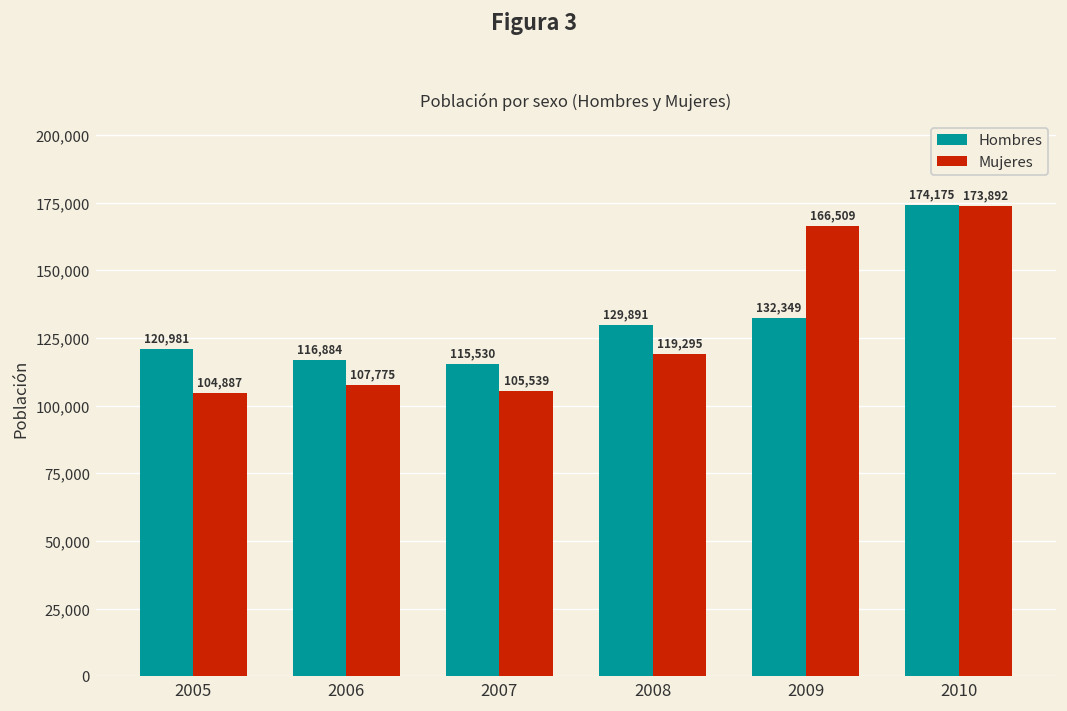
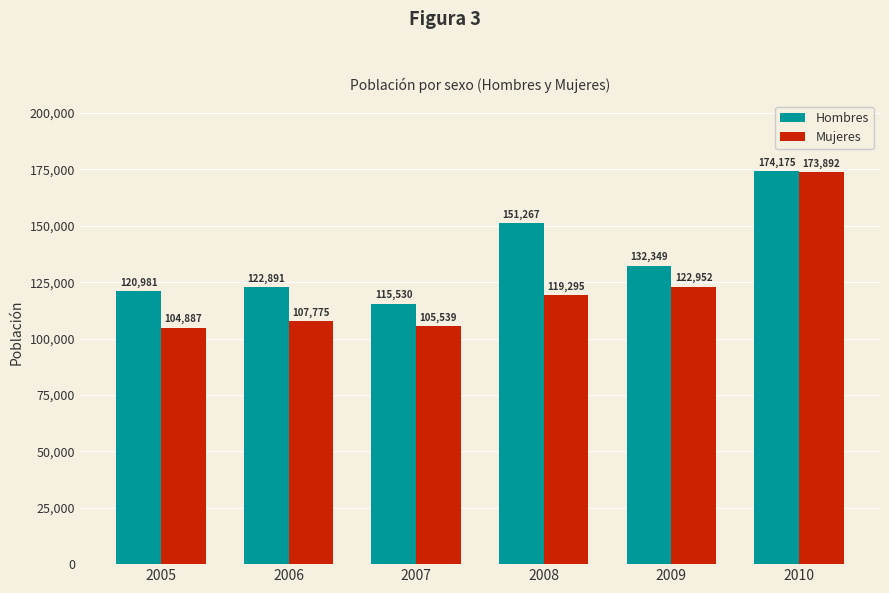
Hombres, 2006: 116,884 -> 122,891
Hombres, 2008: 129,891 -> 151,267
Mujeres, 2009: 166,509 -> 122,952
